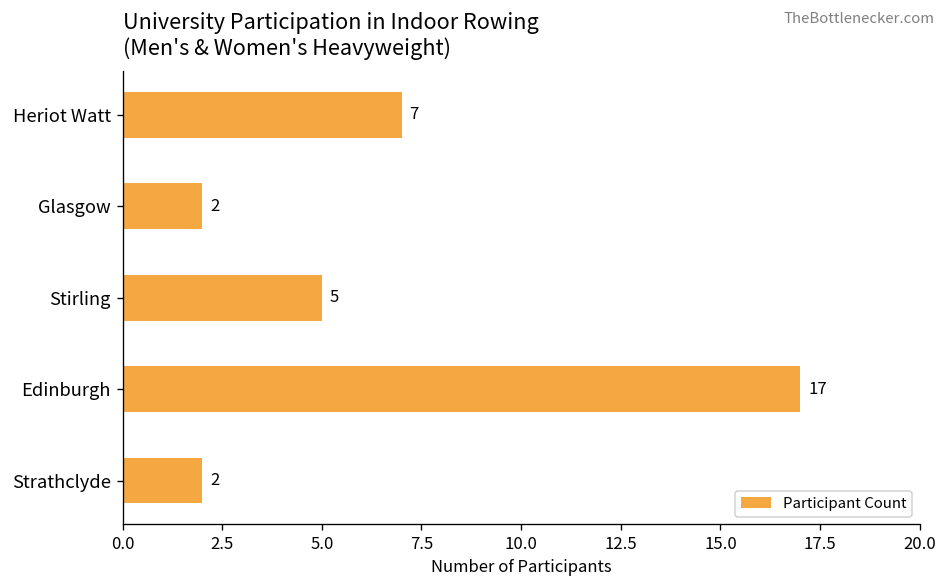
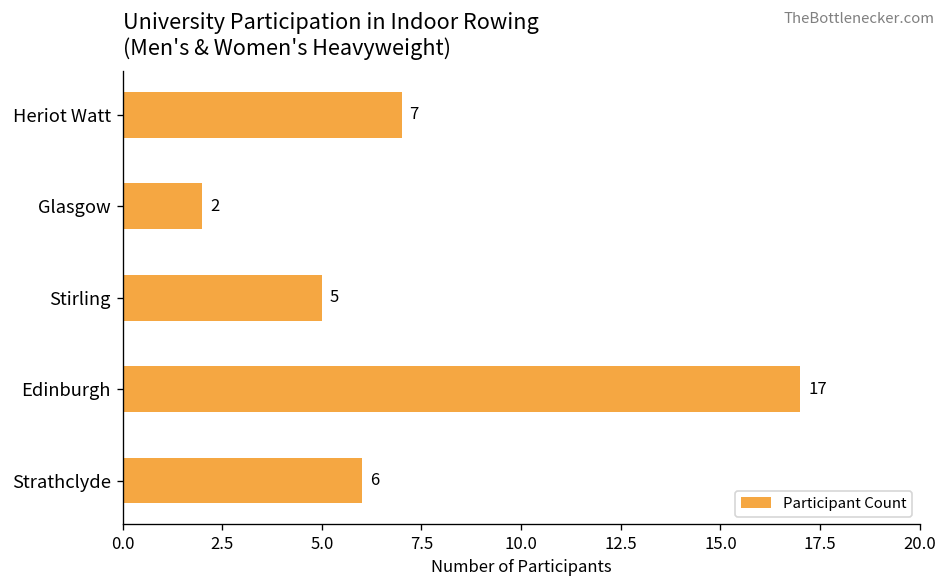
Strathclyde: 2 -> 6
